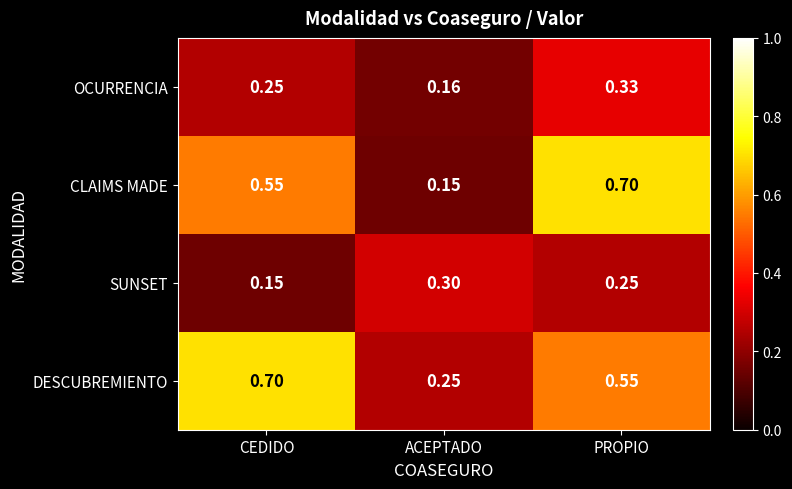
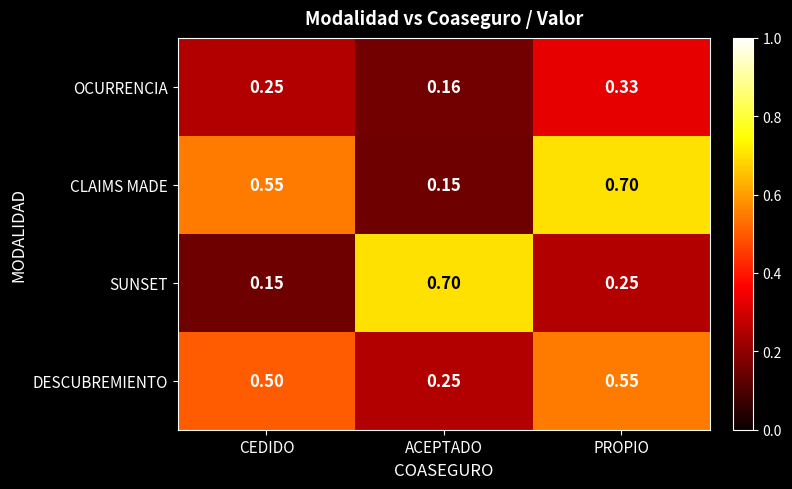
SUNSET, ACEPTADO: 0.30 -> 0.70
DESCUBREMIENTO, CEDIDO: 0.70 -> 0.50
